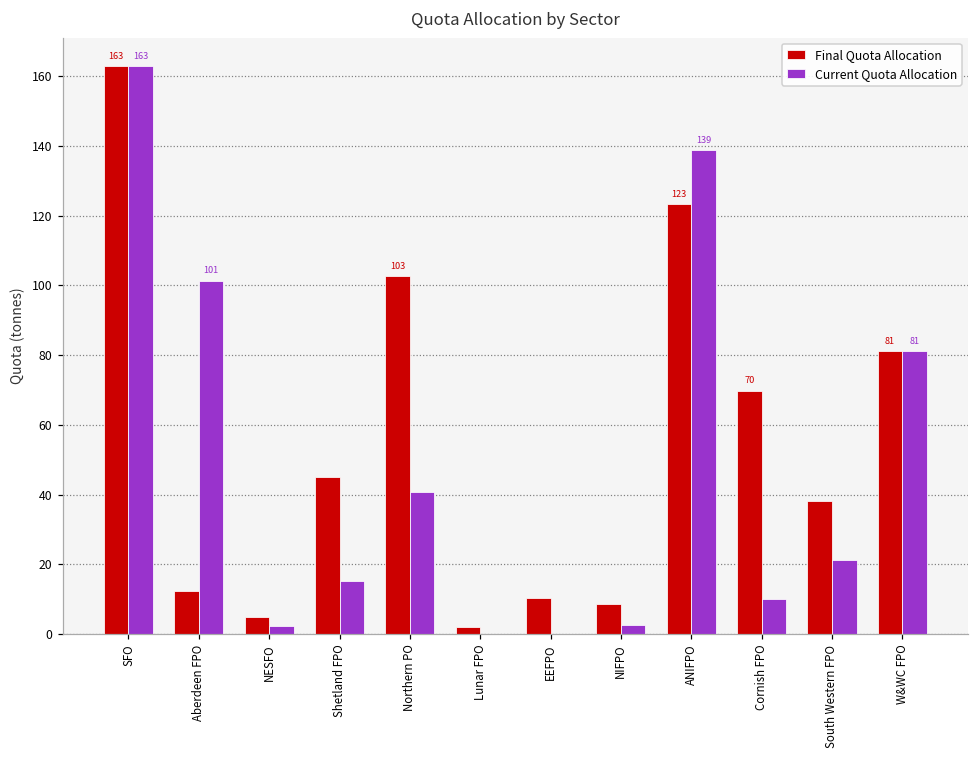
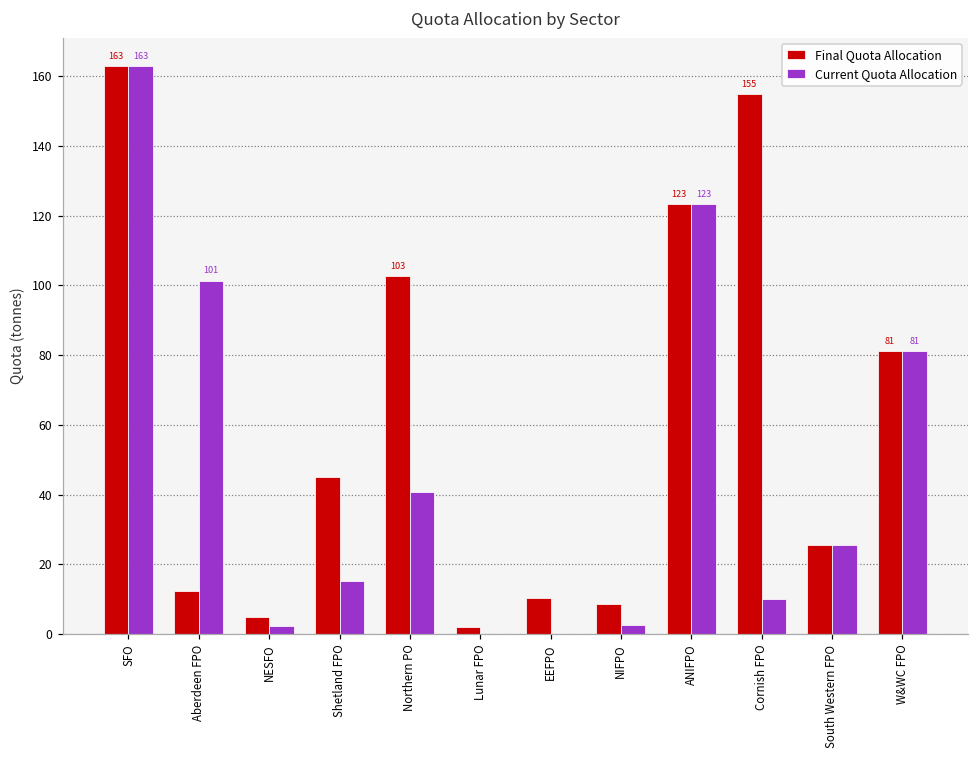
Current Quota Allocation, ANIFPO: 139 -> 123
Final Quota Allocation, Cornish FPO: 70 -> 155
Final Quota Allocation, South Western FPO: 38 -> 26
Current Quota Allocation, South Western FPO: 21 -> 26
